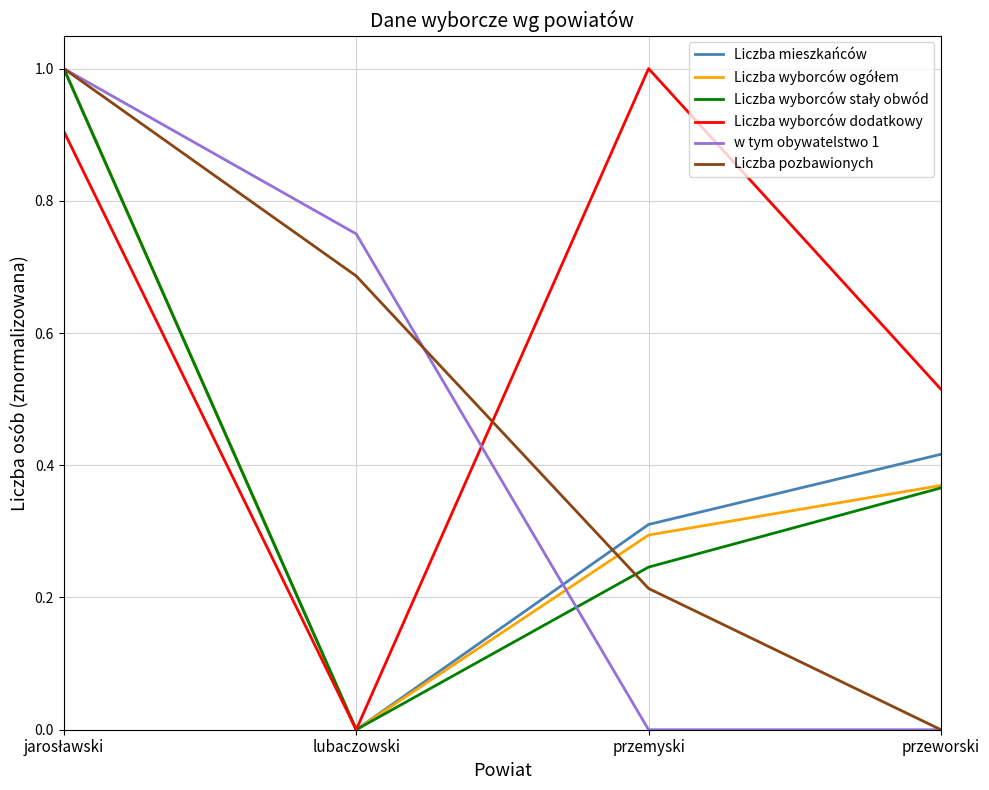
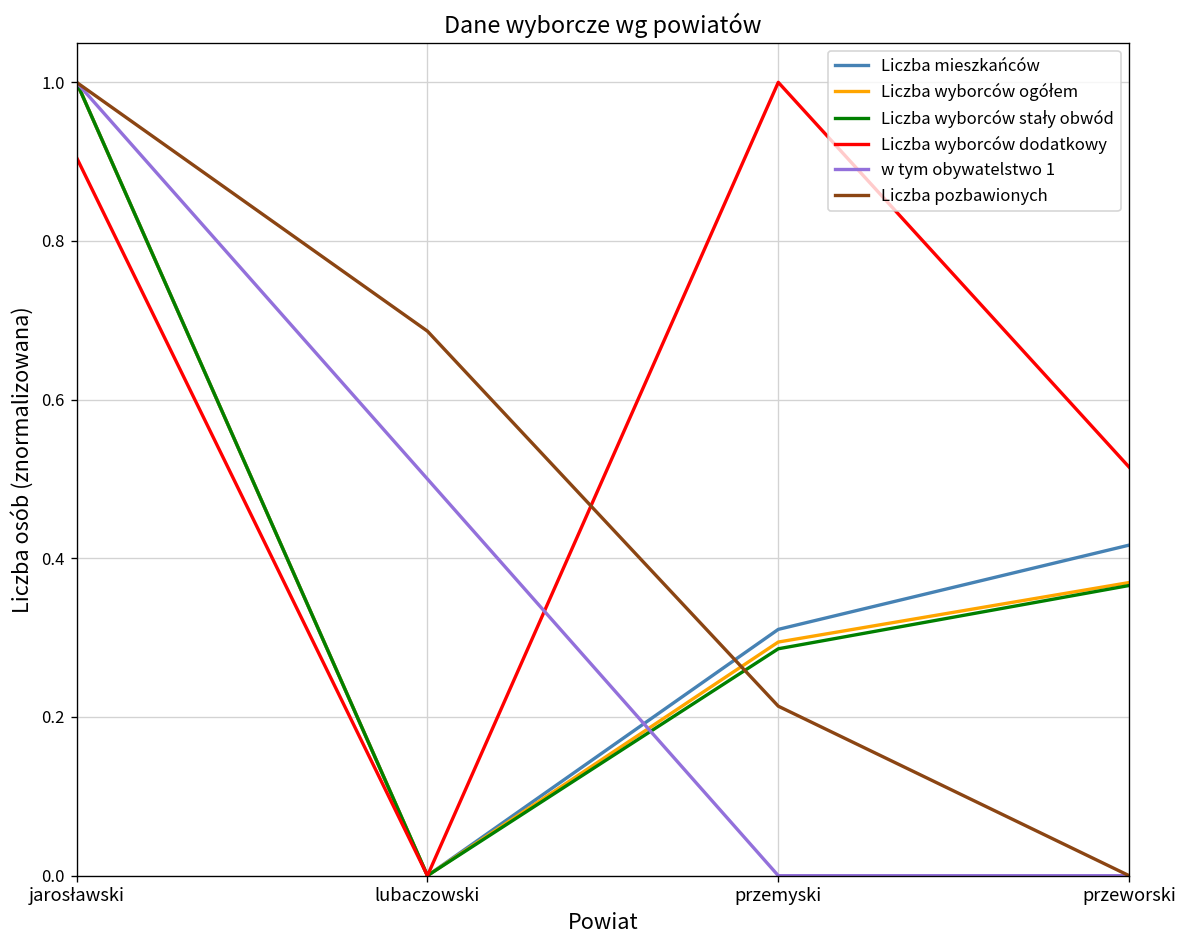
w tym obywatelstwo 1, lubaczowski: 0.75 -> 0.50
Liczba wyborców stały obwód, przemyski: 0.25 -> 0.29
